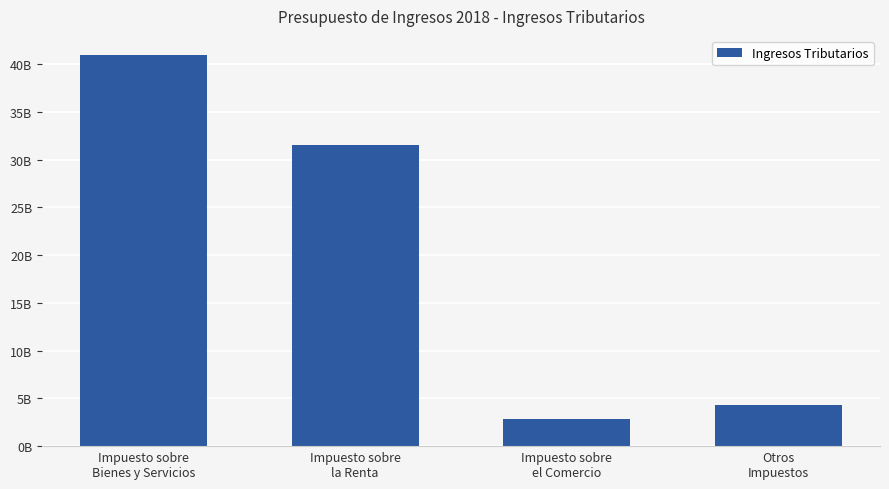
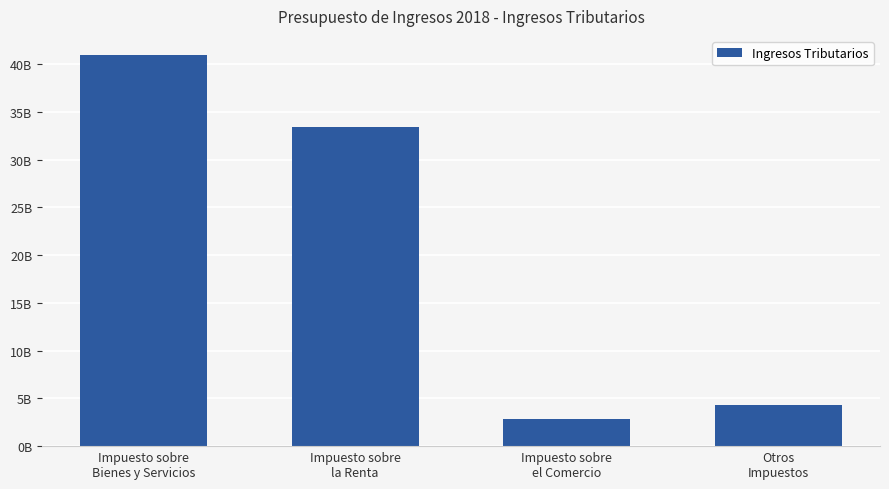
Impuesto sobre la Renta: 32000000000 -> 33000000000
